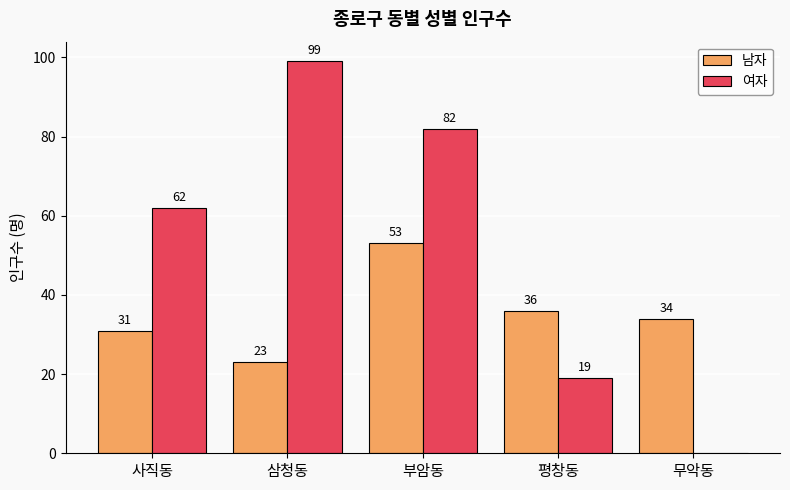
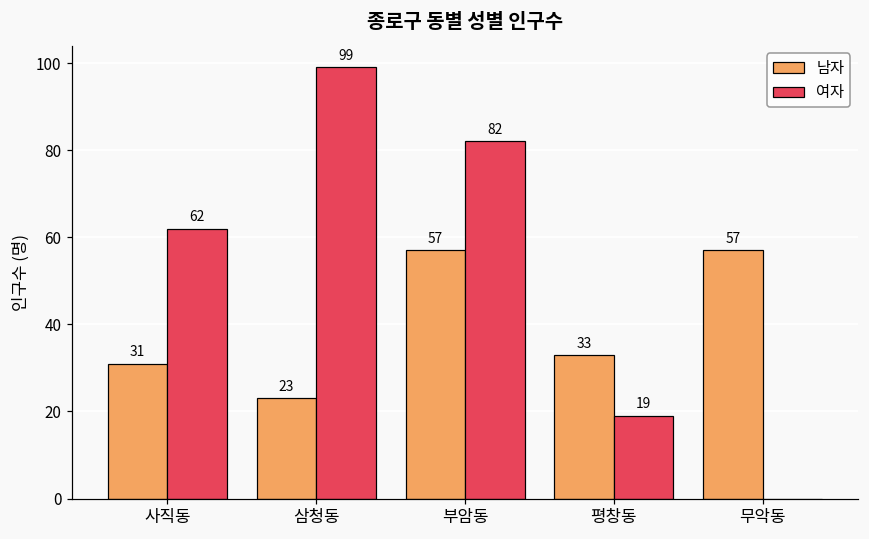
남자, 부암동: 53 -> 57
남자, 평창동: 36 -> 33
남자, 무악동: 34 -> 57
